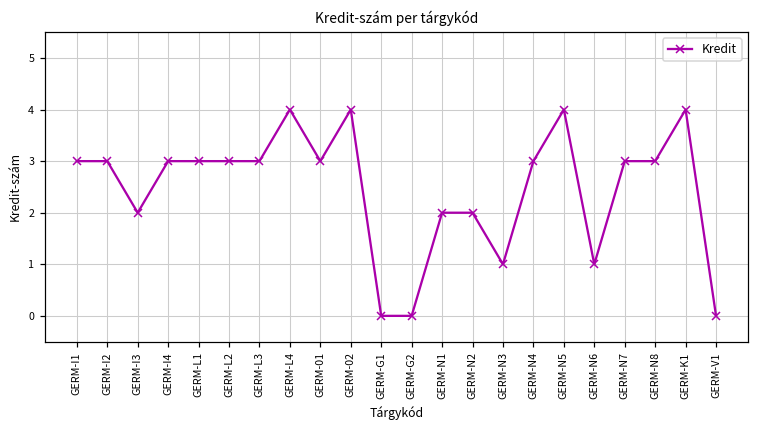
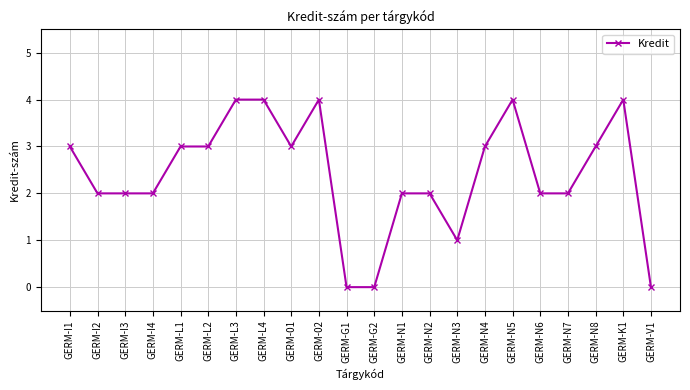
GERM-I2: 3 -> 2
GERM-I4: 3 -> 2
GERM-L3: 3 -> 4
GERM-N6: 1 -> 2
GERM-N7: 3 -> 2
